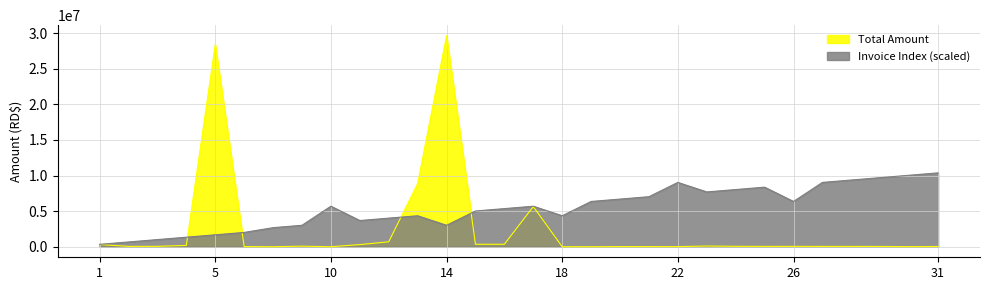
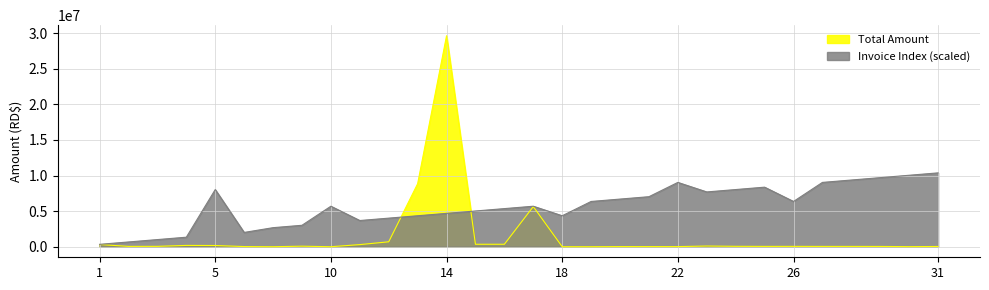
Total Amount, 5: 28000000 -> 0
Invoice Index (scaled), 5: 2000000 -> 8000000
Invoice Index (scaled), 14: 3000000 -> 5000000
